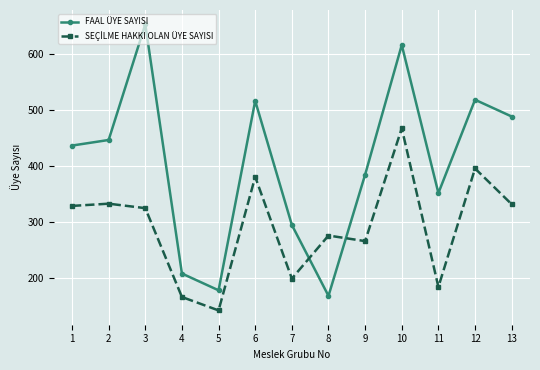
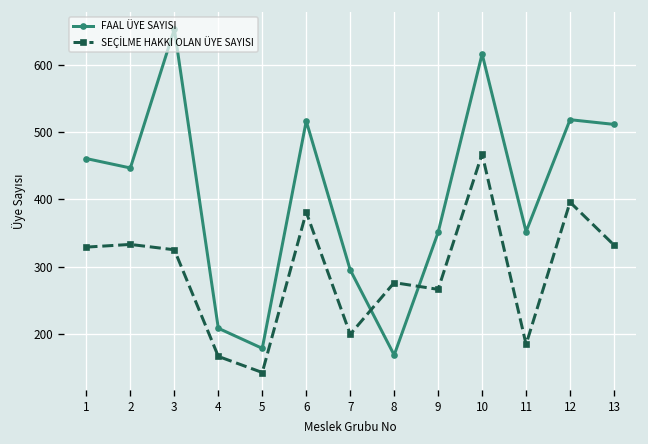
FAAL ÜYE SAYISI, 1: 440 -> 460
FAAL ÜYE SAYISI, 9: 390 -> 350
FAAL ÜYE SAYISI, 13: 490 -> 510
